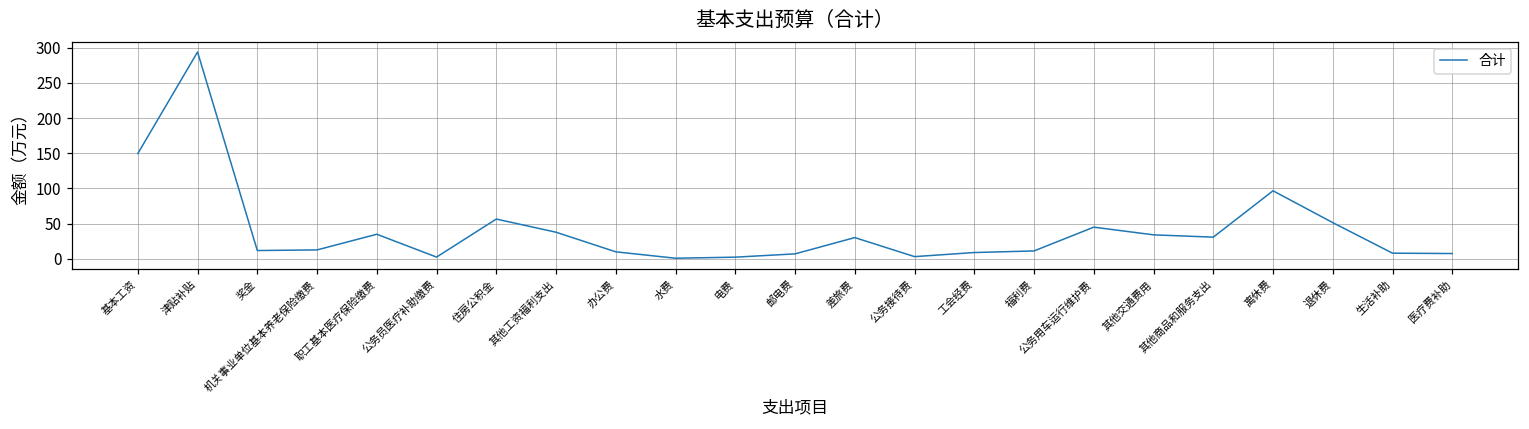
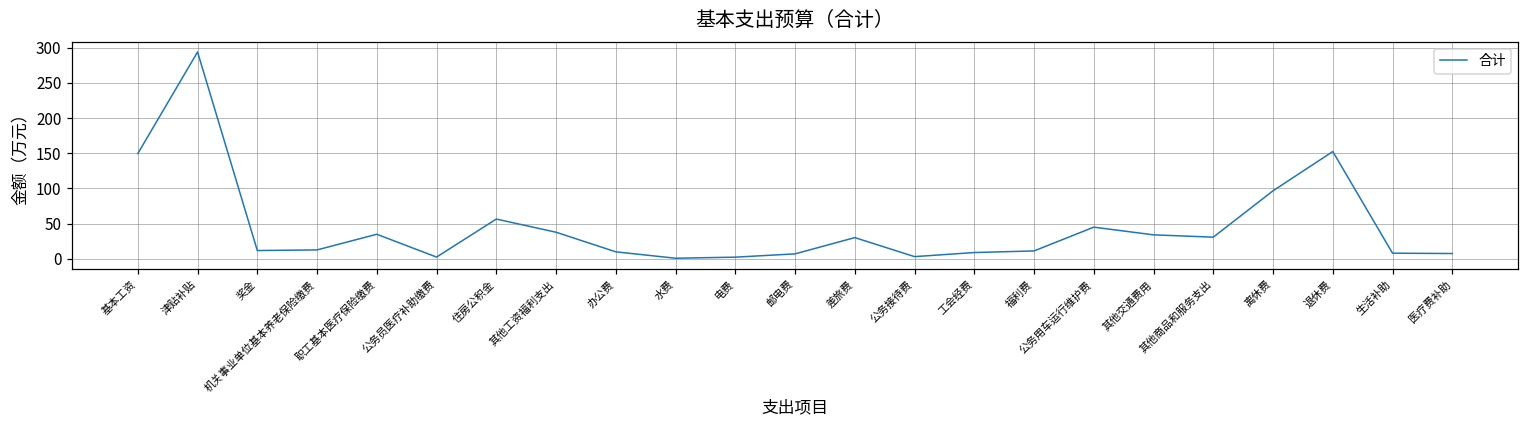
退休费: 50 -> 150
